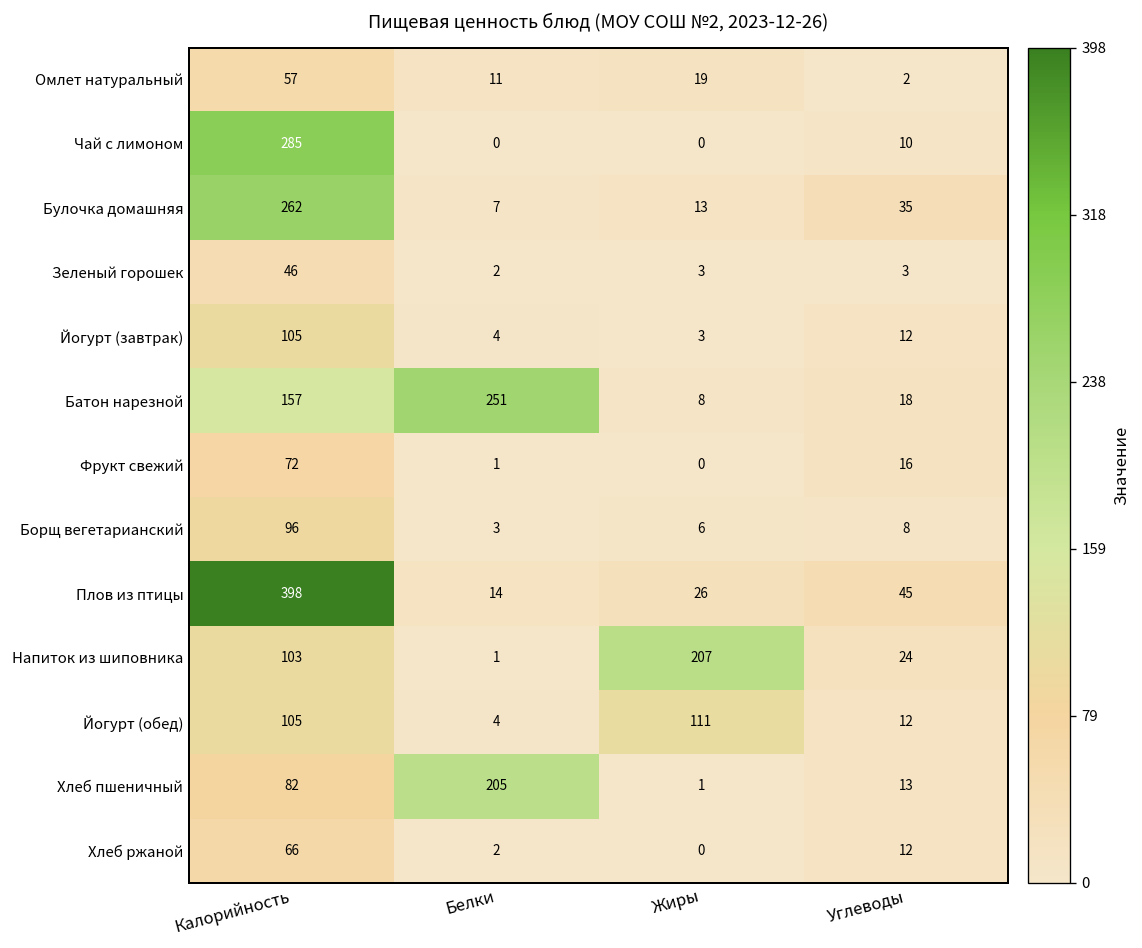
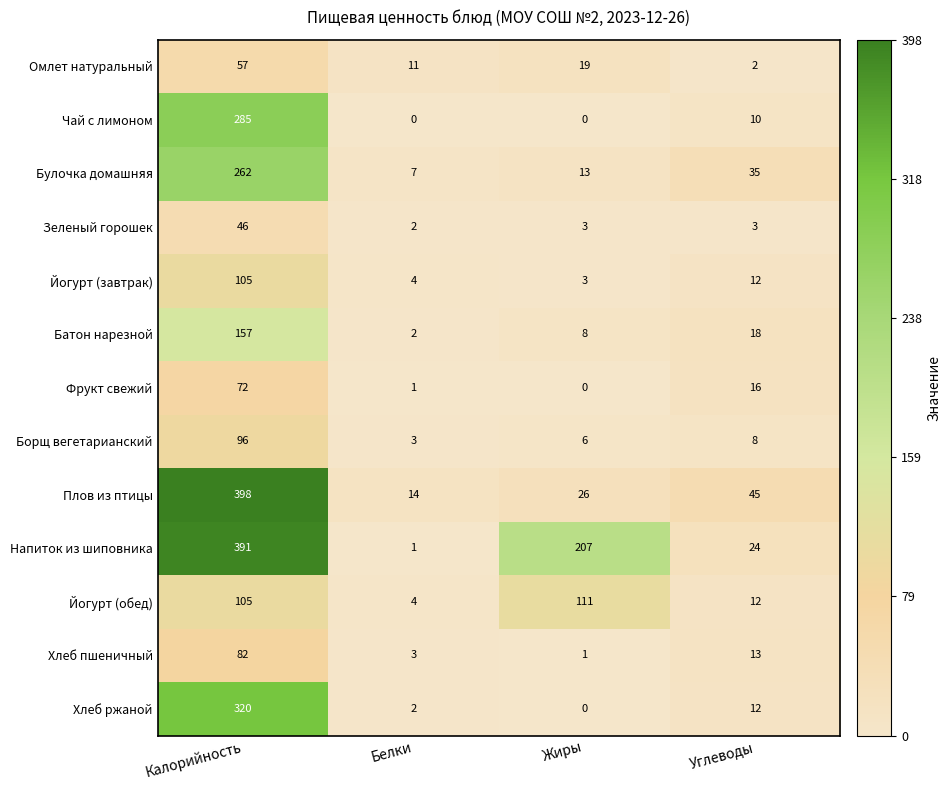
Батон нарезной, Белки: 251 -> 2
Напиток из шиповника, Калорийность: 103 -> 391
Хлеб пшеничный, Белки: 205 -> 3
Хлеб ржаной, Калорийность: 66 -> 320
